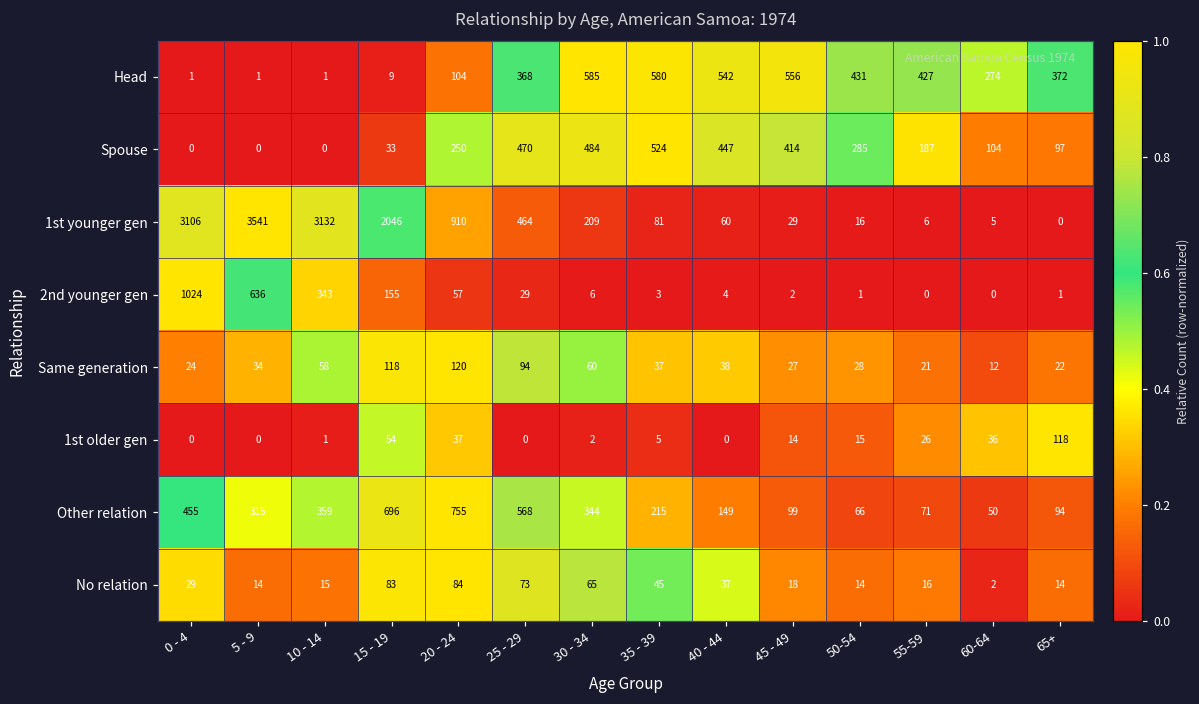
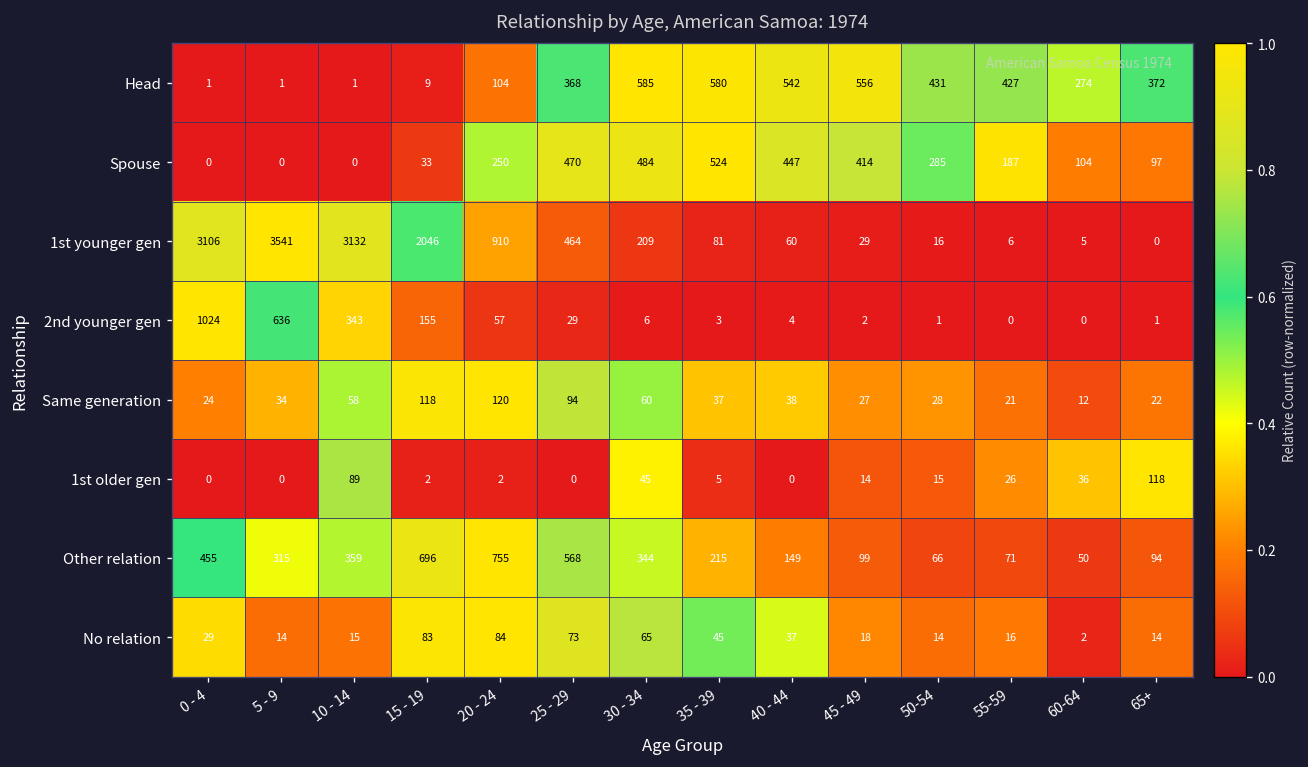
1st older gen, 10 - 14: 1 -> 89
1st older gen, 15 - 19: 54 -> 2
1st older gen, 20 - 24: 37 -> 2
1st older gen, 30 - 34: 2 -> 45
